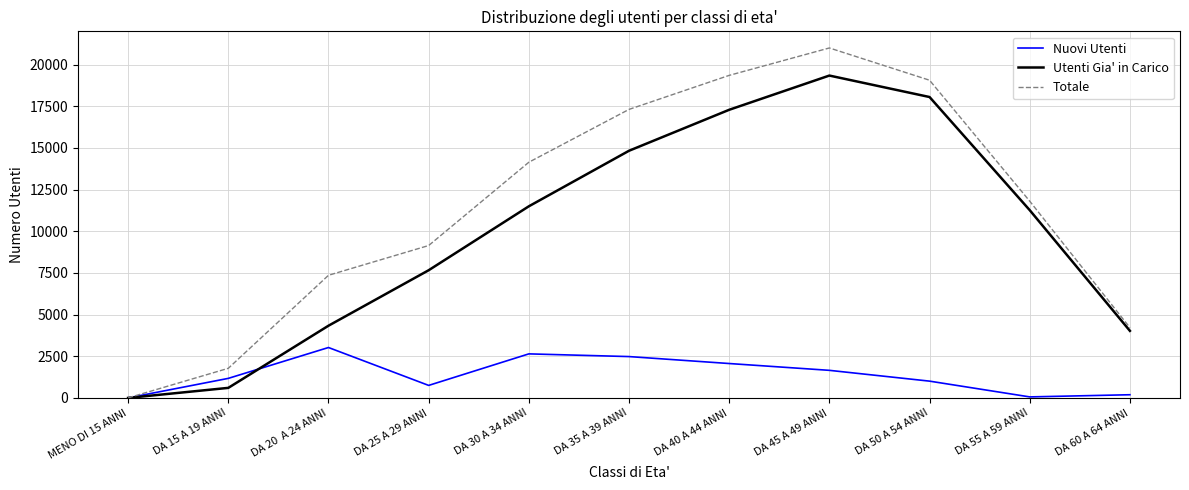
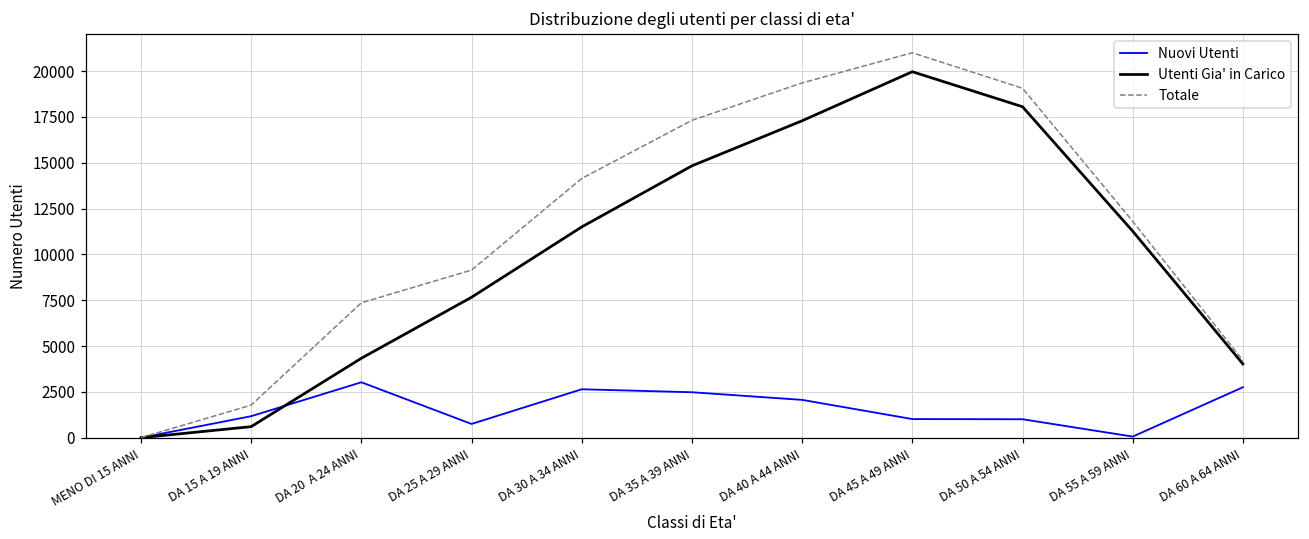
Nuovi Utenti, DA 45 A 49 ANNI: 1700 -> 1000
Utenti Gia' in Carico, DA 45 A 49 ANNI: 19300 -> 20000
Nuovi Utenti, DA 60 A 64 ANNI: 200 -> 2800
